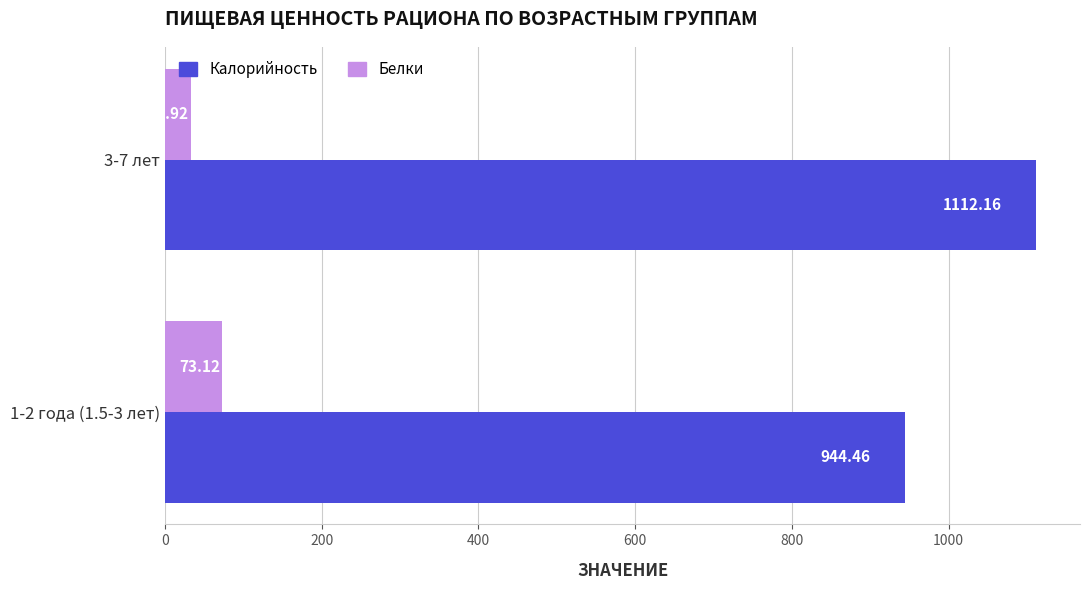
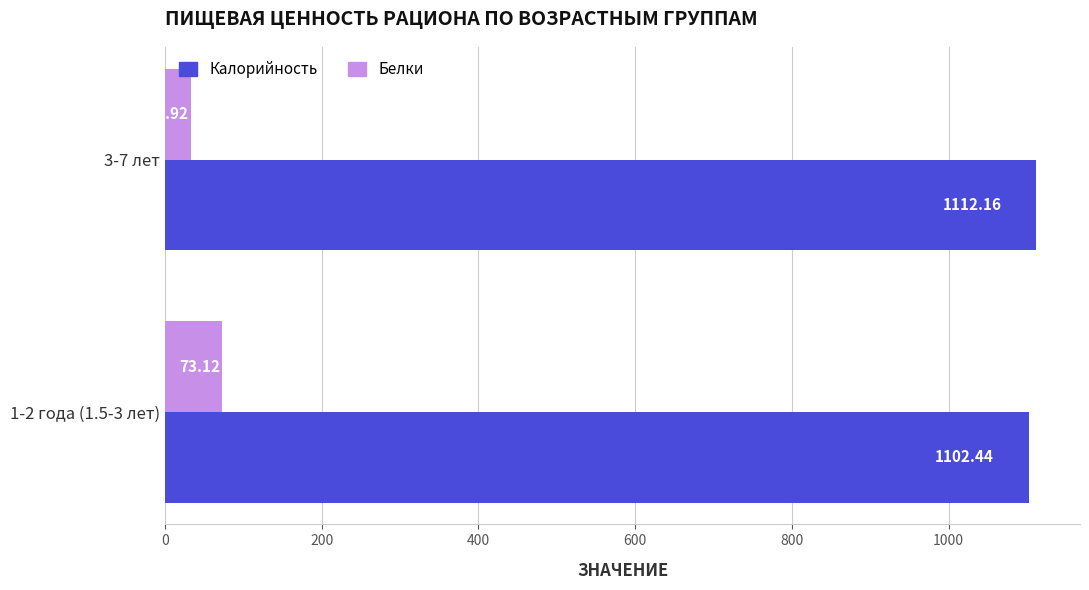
Калорийность, 1-2 года (1.5-3 лет): 944.46 -> 1102.44
